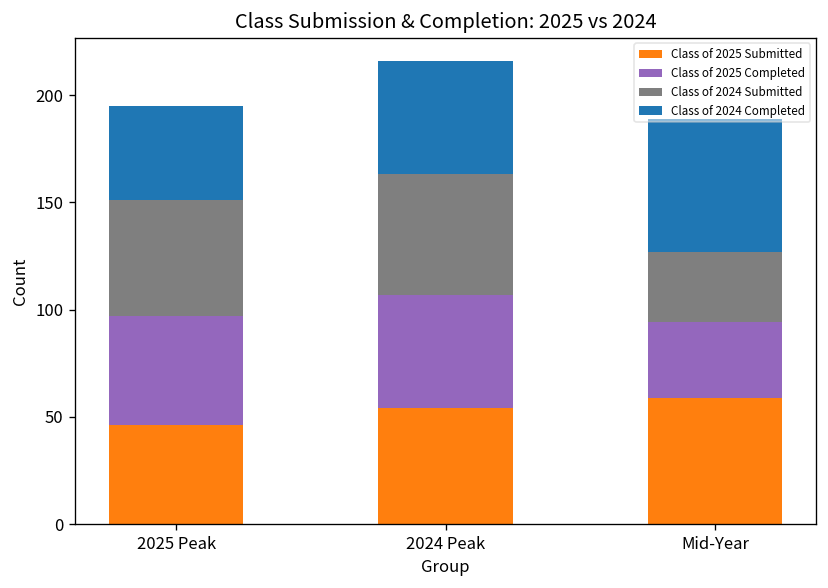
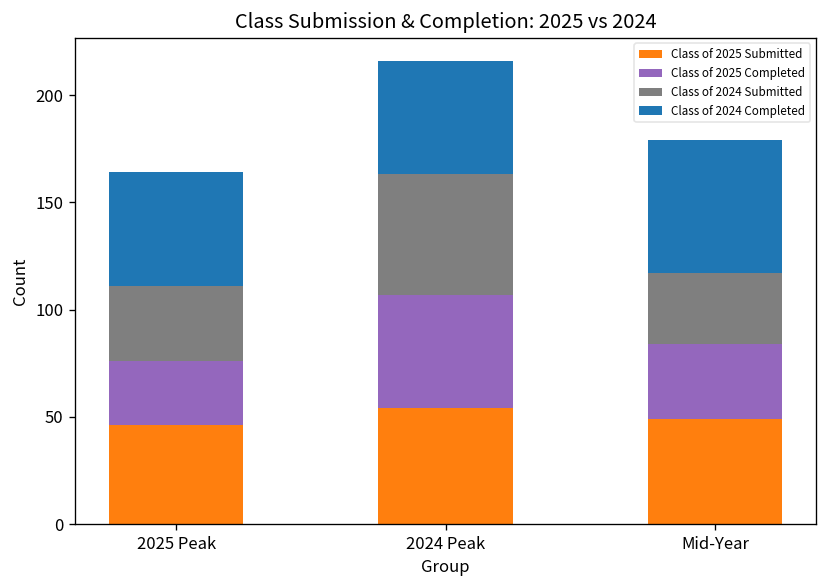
Class of 2025 Completed, 2025 Peak: 51 -> 30
Class of 2024 Submitted, 2025 Peak: 54 -> 35
Class of 2024 Completed, 2025 Peak: 44 -> 53
Class of 2025 Submitted, Mid-Year: 59 -> 49
